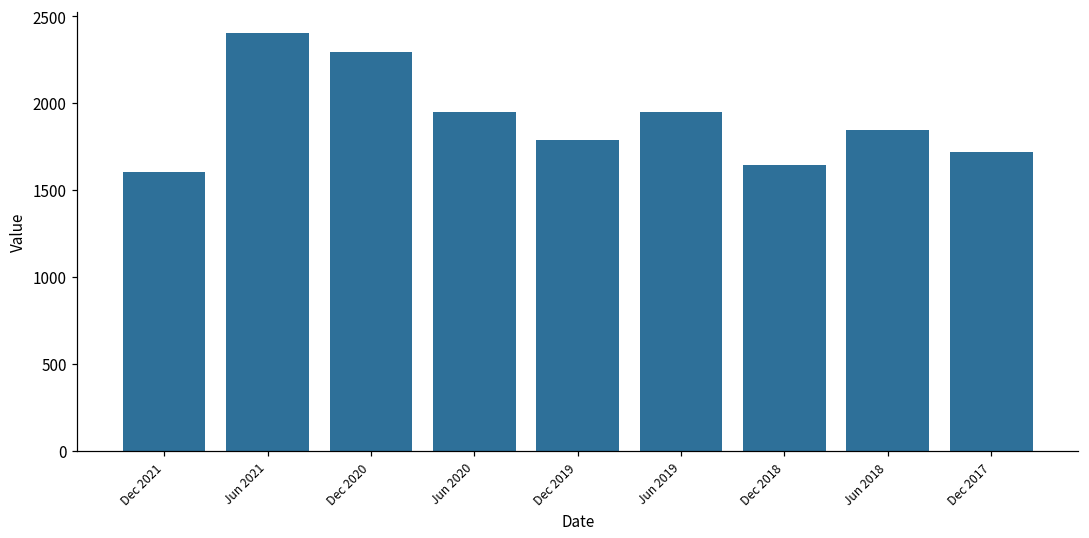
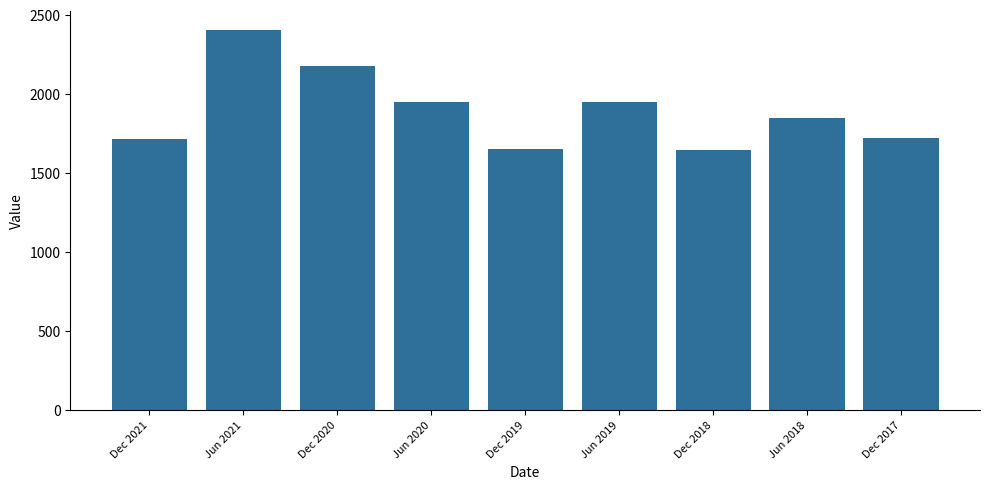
Dec 2021: 1600 -> 1720
Dec 2020: 2290 -> 2170
Dec 2019: 1790 -> 1650
